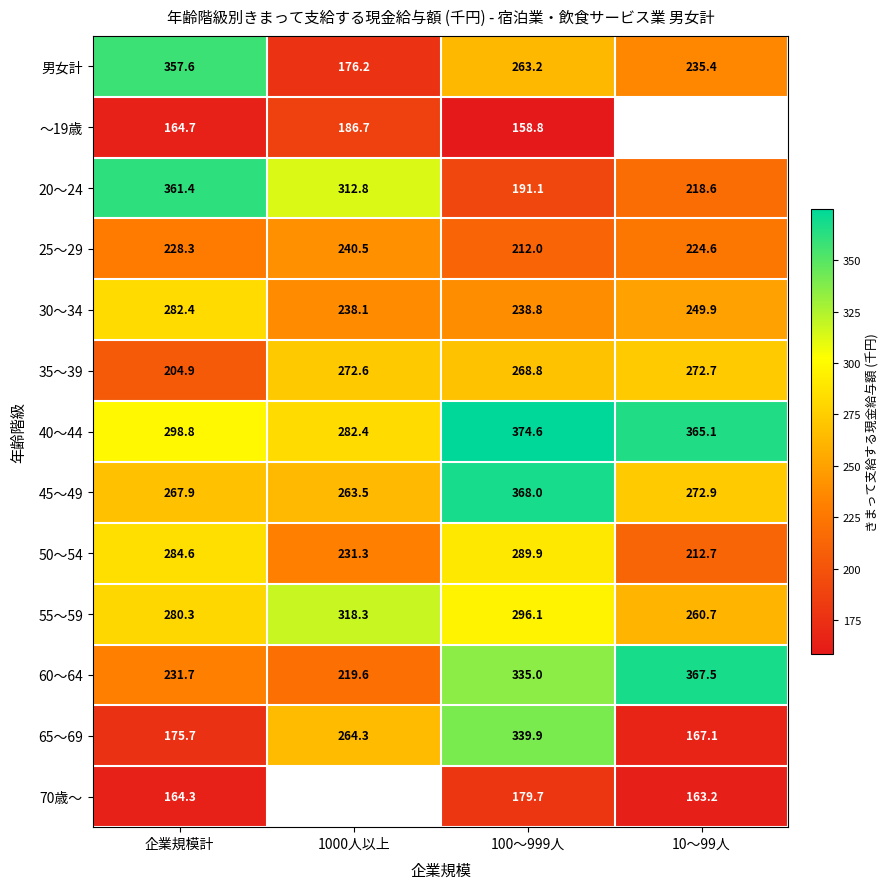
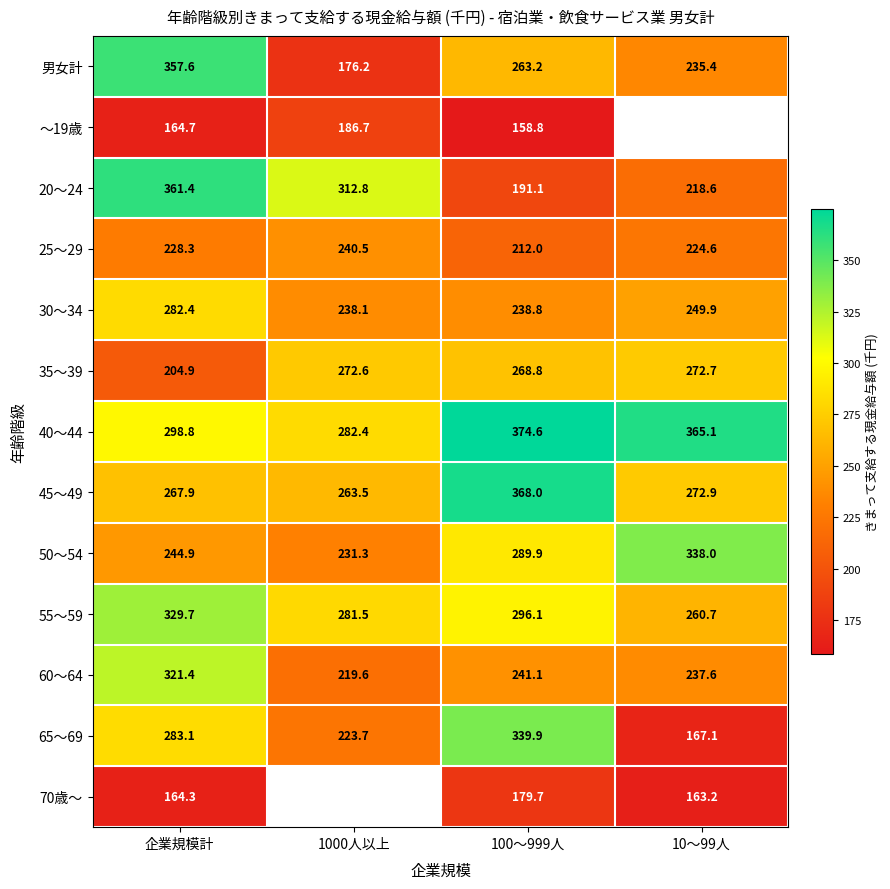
50～54, 企業規模計: 284.6 -> 244.9
50～54, 10～99人: 212.7 -> 338.0
55～59, 企業規模計: 280.3 -> 329.7
55～59, 1000人以上: 318.3 -> 281.5
60～64, 企業規模計: 231.7 -> 321.4
60～64, 100～999人: 335.0 -> 241.1
60～64, 10～99人: 367.5 -> 237.6
65～69, 企業規模計: 175.7 -> 283.1
65～69, 1000人以上: 264.3 -> 223.7
